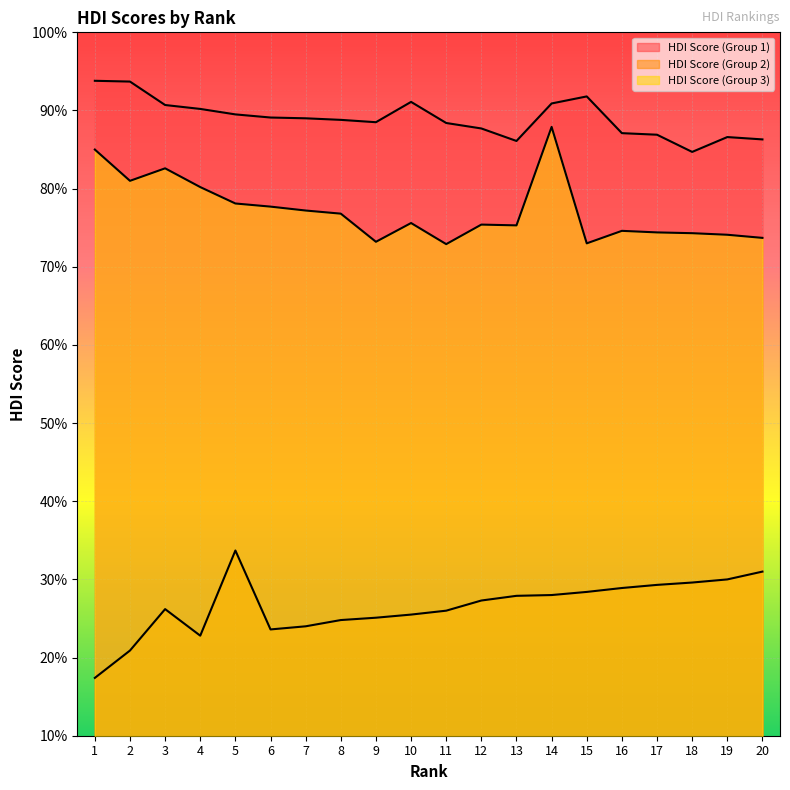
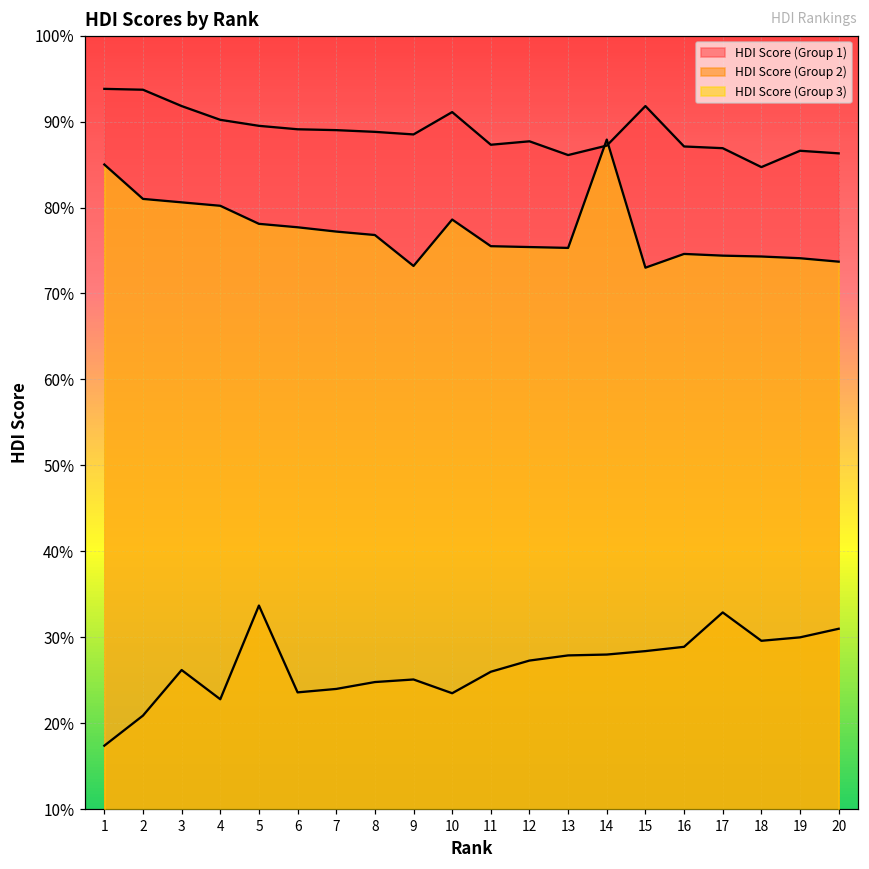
HDI Score (Group 1), 3: 91% -> 92%
HDI Score (Group 3), 3: 83% -> 81%
HDI Score (Group 2), 10: 26% -> 24%
HDI Score (Group 3), 10: 76% -> 79%
HDI Score (Group 1), 11: 88% -> 87%
HDI Score (Group 3), 11: 73% -> 76%
HDI Score (Group 1), 14: 91% -> 87%
HDI Score (Group 2), 17: 29% -> 33%
